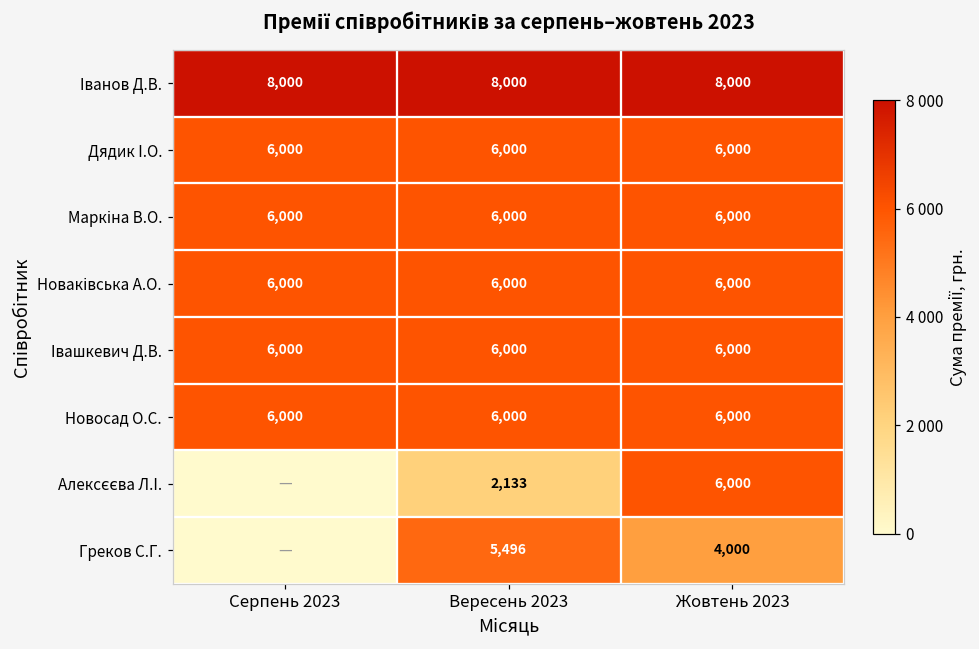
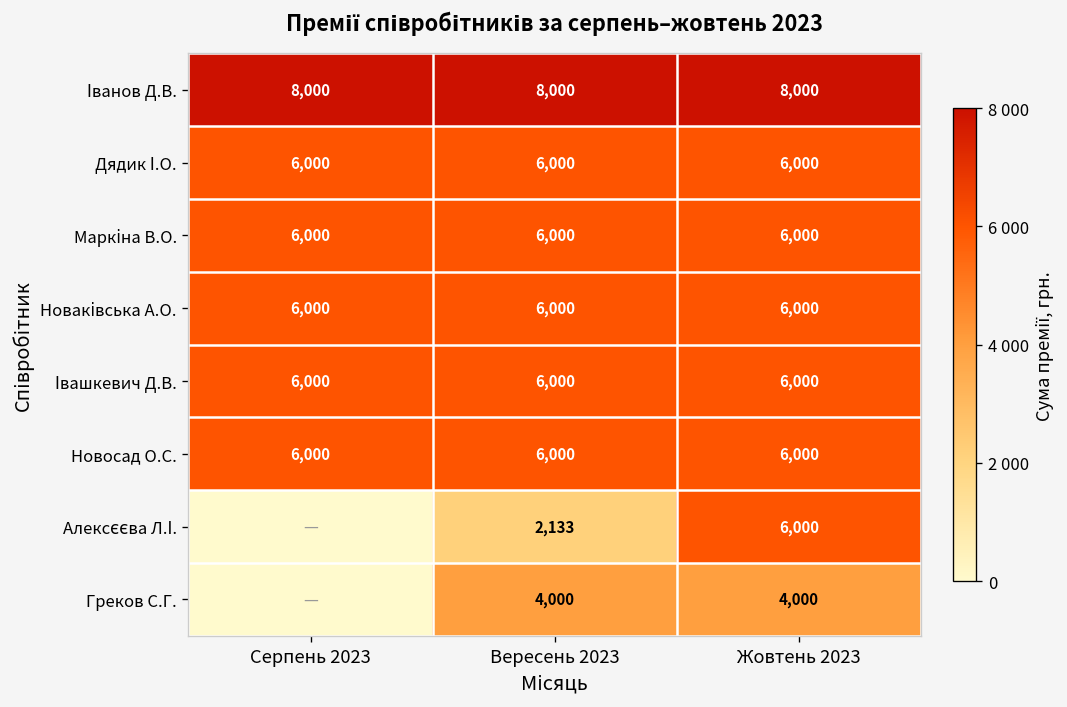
Греков С.Г., Вересень 2023: 5,496 -> 4,000
